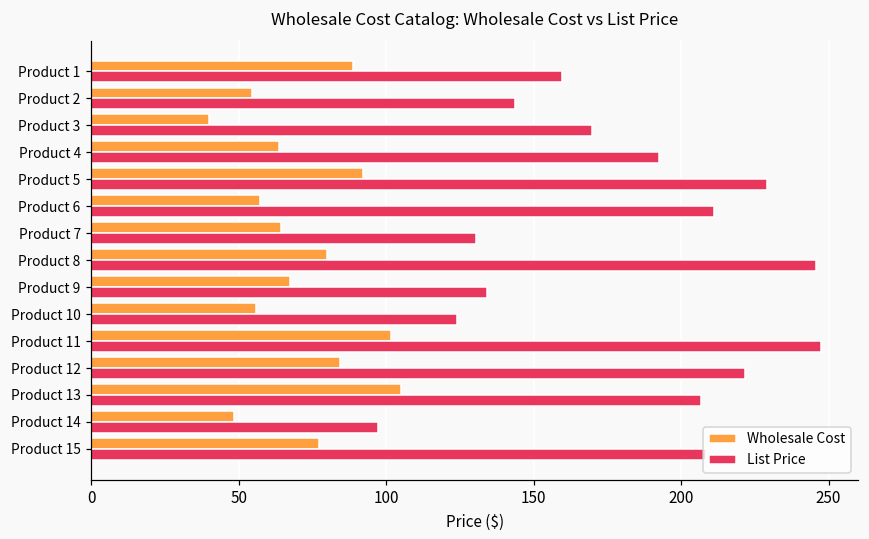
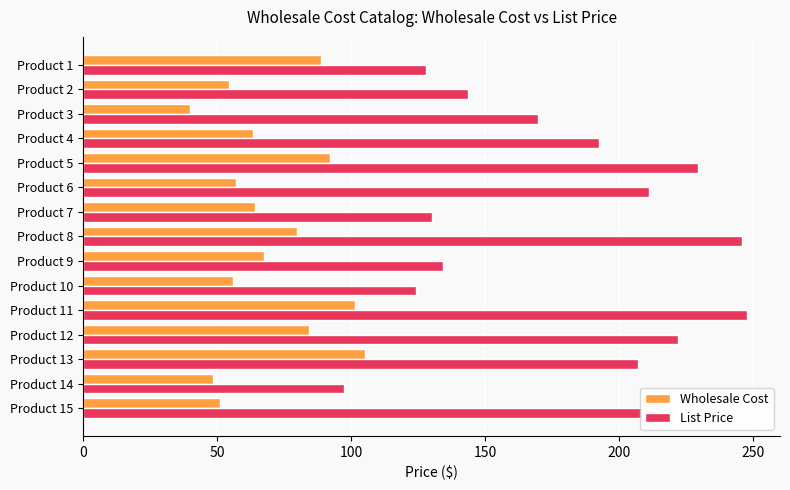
List Price, Product 1: 159 -> 128
Wholesale Cost, Product 15: 77 -> 51
